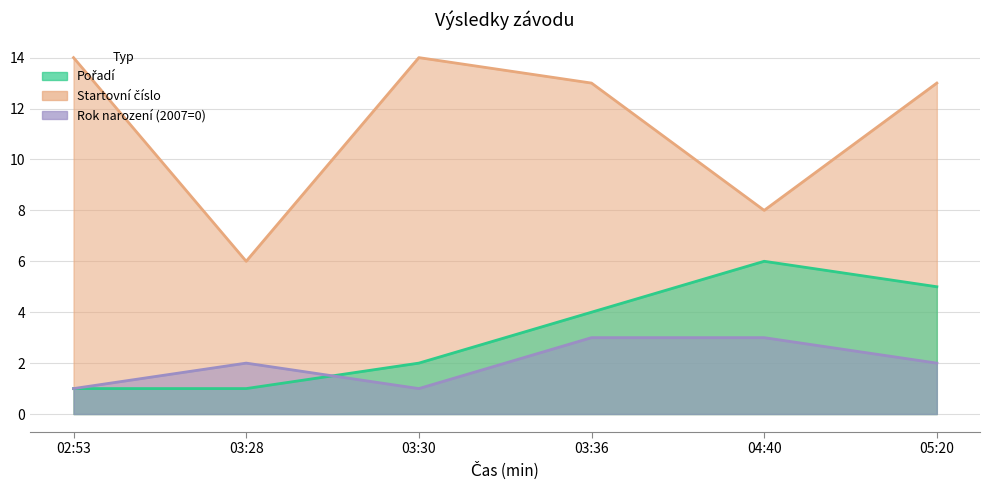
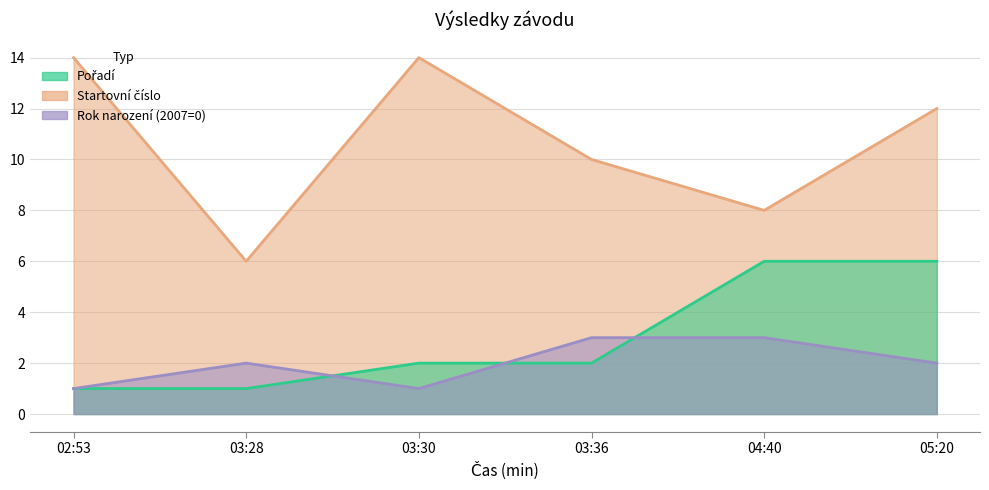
Startovní číslo, 03:36: 13 -> 10
Pořadí, 03:36: 4 -> 2
Startovní číslo, 05:20: 13 -> 12
Pořadí, 05:20: 5 -> 6
